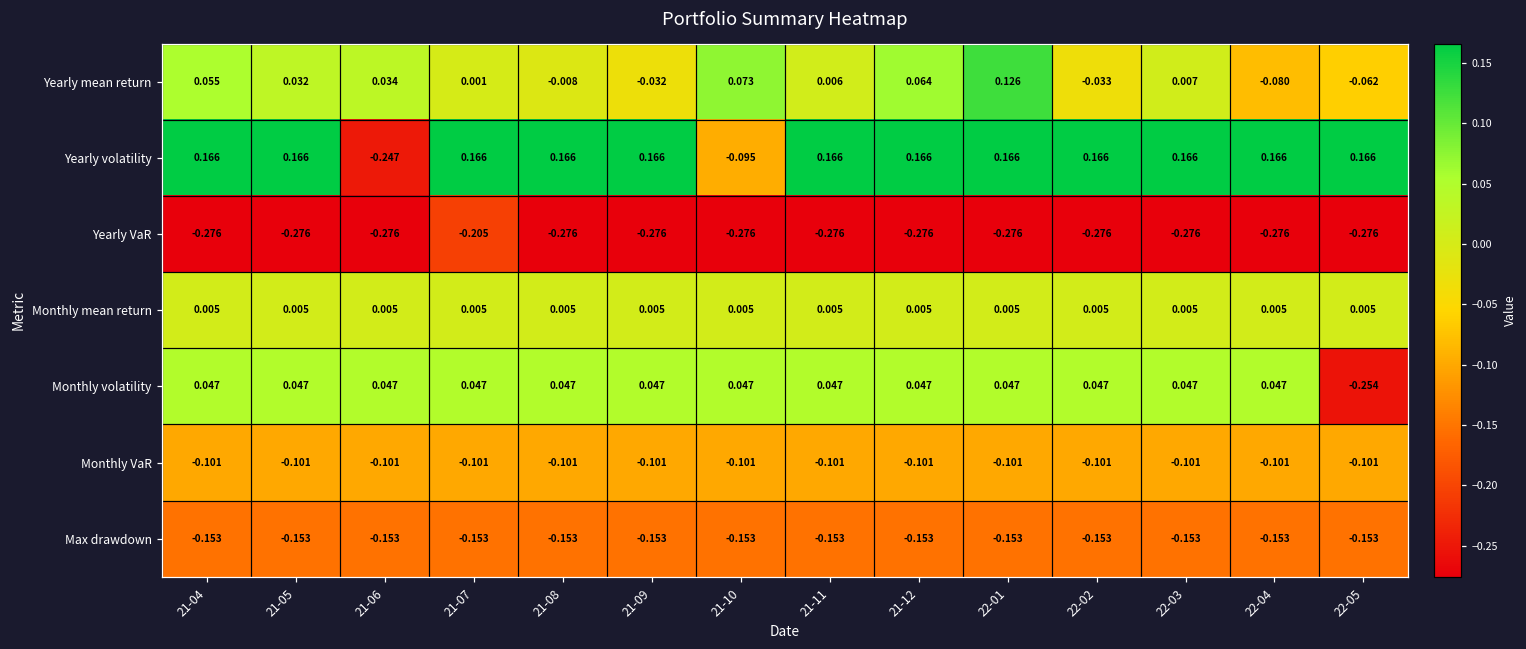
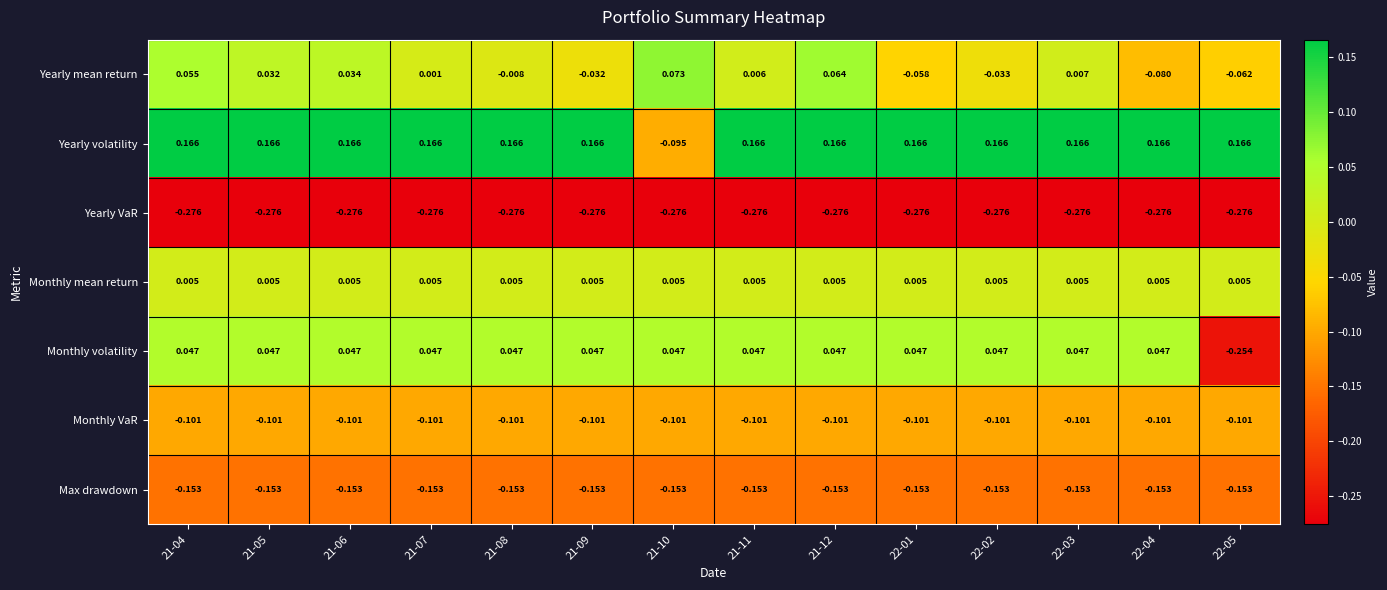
Yearly mean return, 22-01: 0.126 -> -0.058
Yearly volatility, 21-06: -0.247 -> 0.166
Yearly VaR, 21-07: -0.205 -> -0.276
